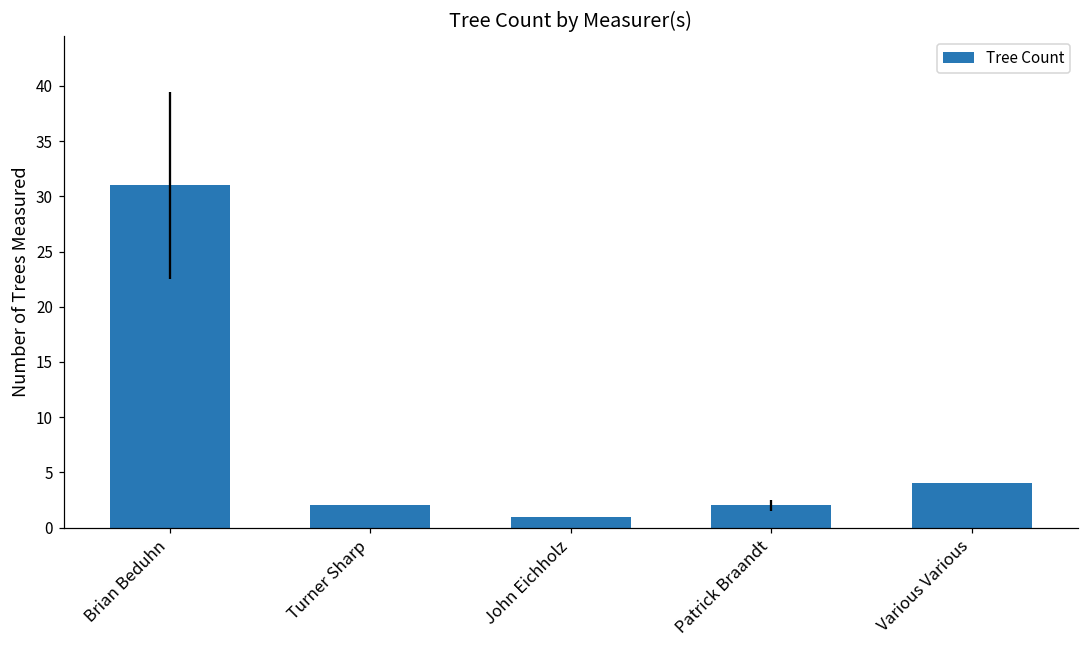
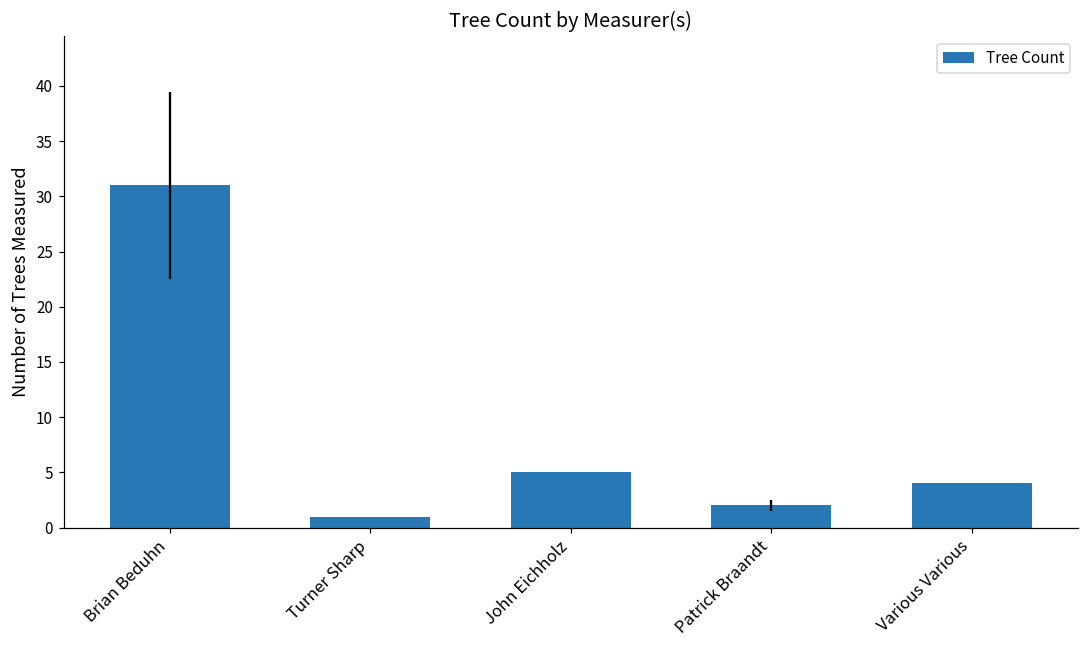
Turner Sharp: 2 -> 1
John Eichholz: 1 -> 5
